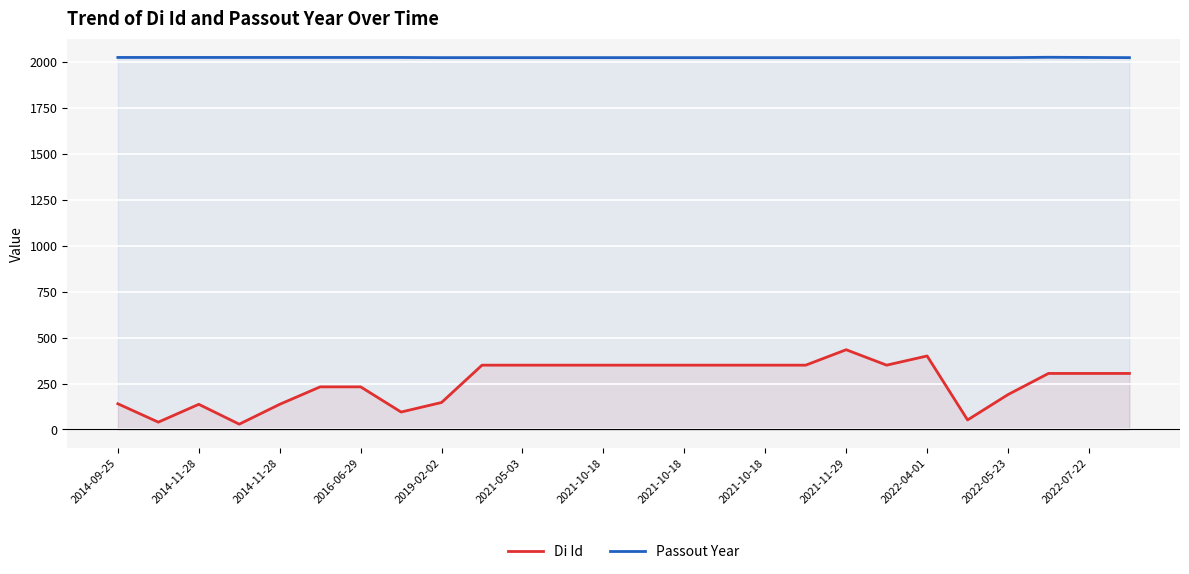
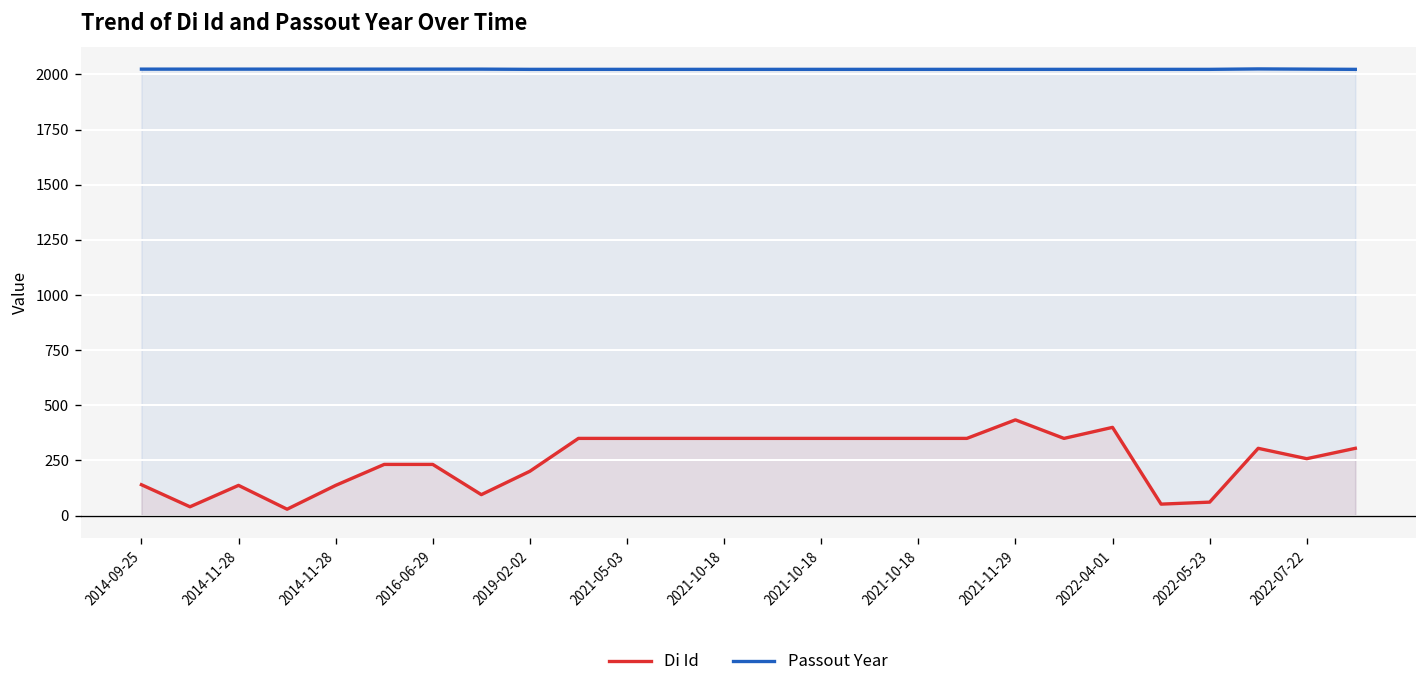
Di Id, 2019-02-02: 150 -> 200
Di Id, 2022-05-23: 190 -> 60
Di Id, 2022-07-22: 310 -> 260
